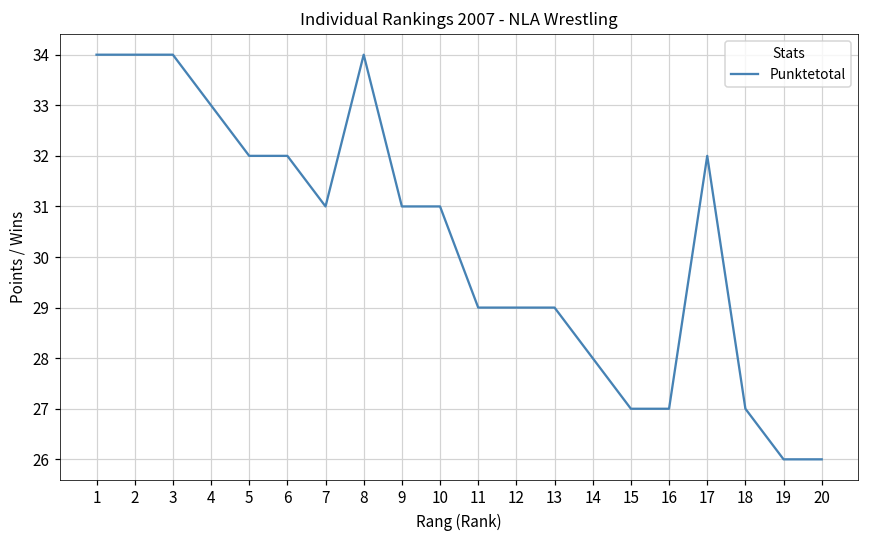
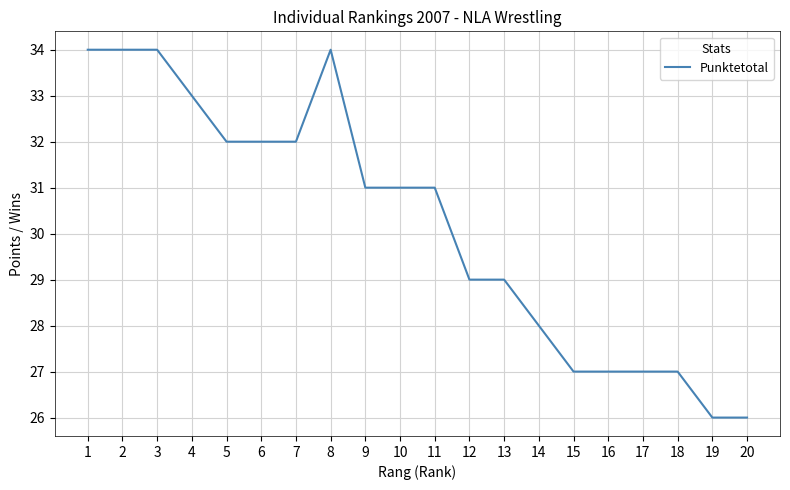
7: 31 -> 32
11: 29 -> 31
17: 32 -> 27
